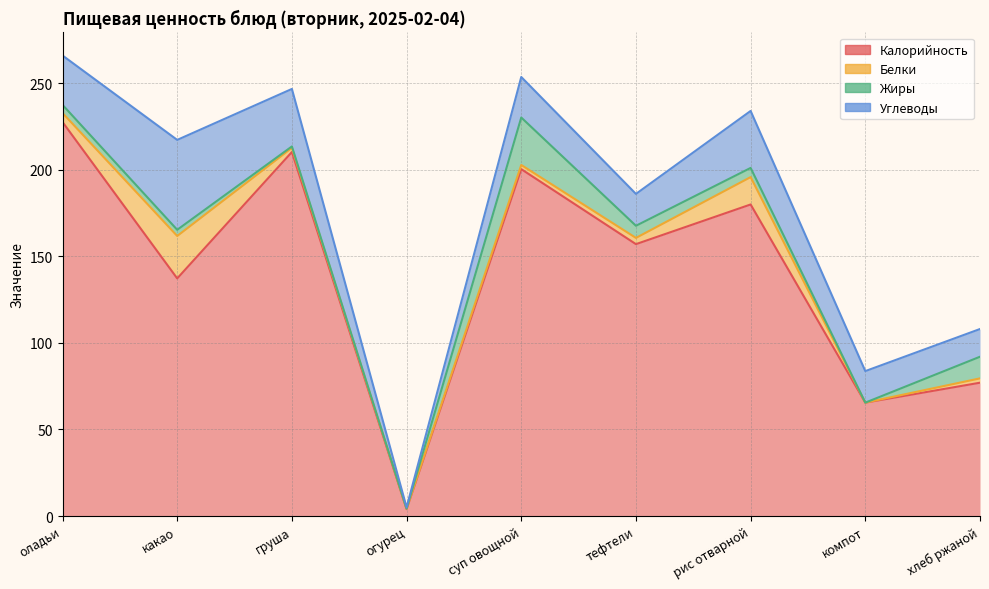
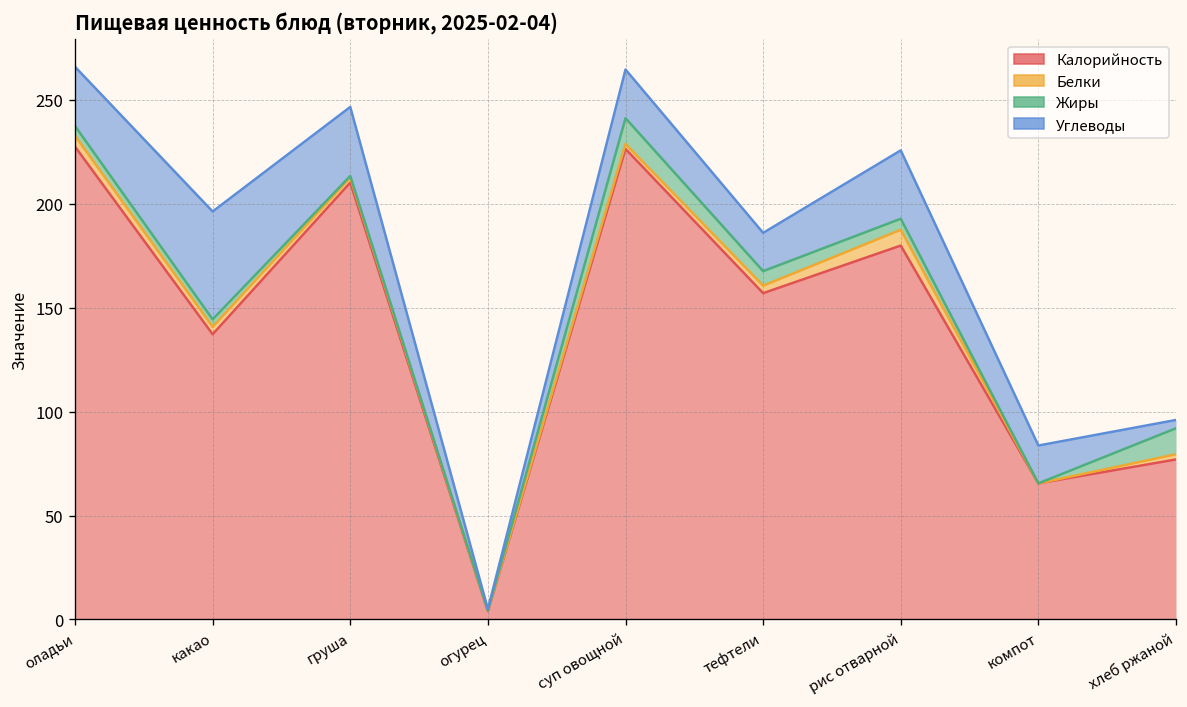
Белки, какао: 25 -> 4
Калорийность, суп овощной: 200 -> 226
Жиры, суп овощной: 27 -> 12
Белки, рис отварной: 16 -> 8
Углеводы, хлеб ржаной: 16 -> 4
